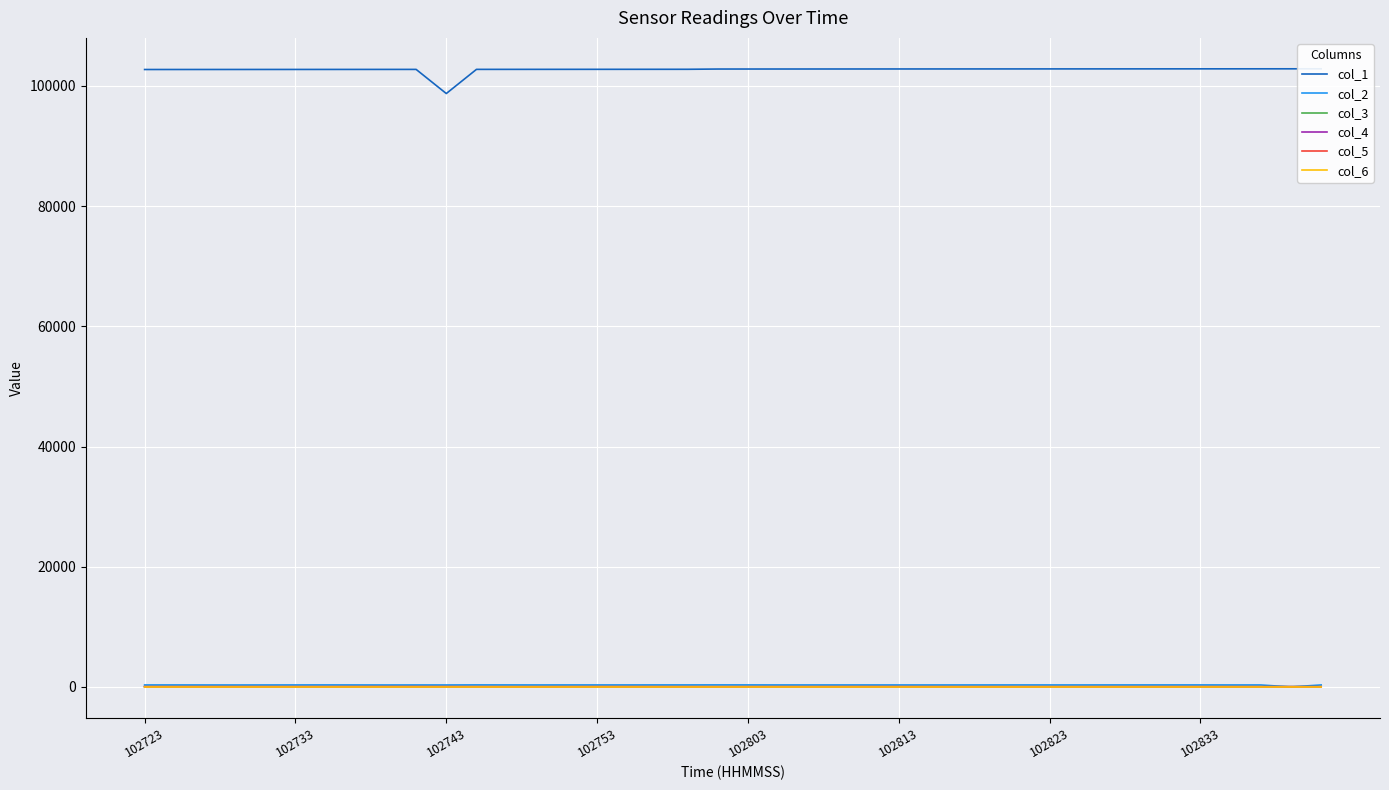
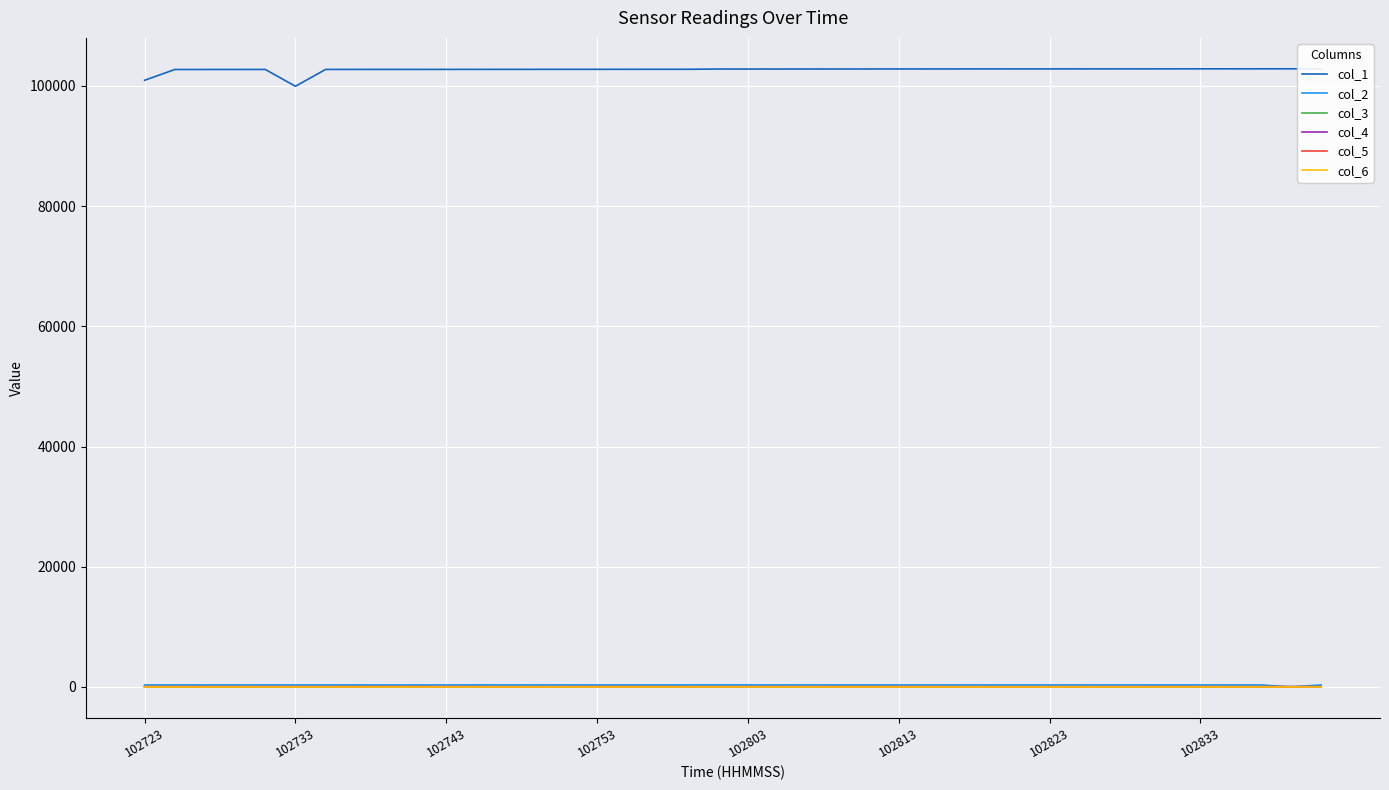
col_1, 102723: 103000 -> 101000
col_1, 102733: 103000 -> 100000
col_1, 102743: 99000 -> 103000
